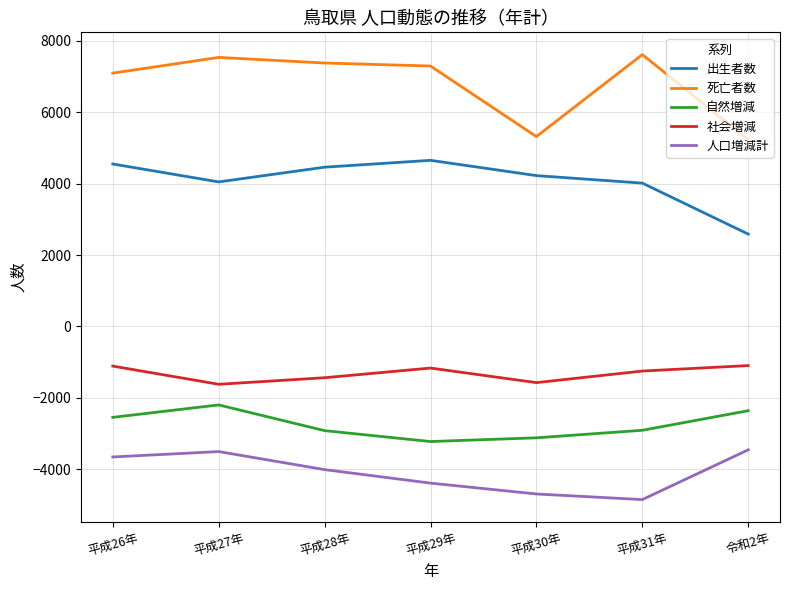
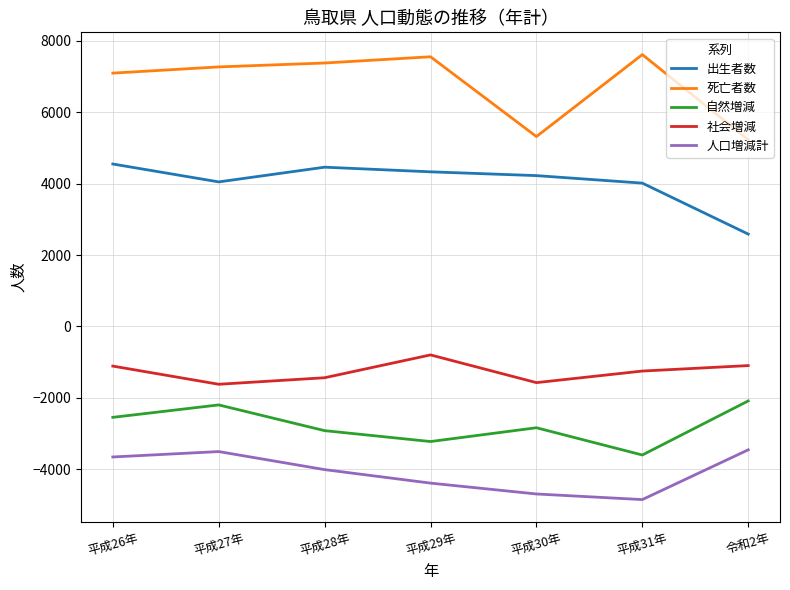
死亡者数, 平成27年: 7500 -> 7300
出生者数, 平成29年: 4700 -> 4300
死亡者数, 平成29年: 7300 -> 7600
社会増減, 平成29年: -1200 -> -800
自然増減, 平成30年: -3100 -> -2800
自然増減, 平成31年: -2900 -> -3600
自然増減, 令和2年: -2400 -> -2100
